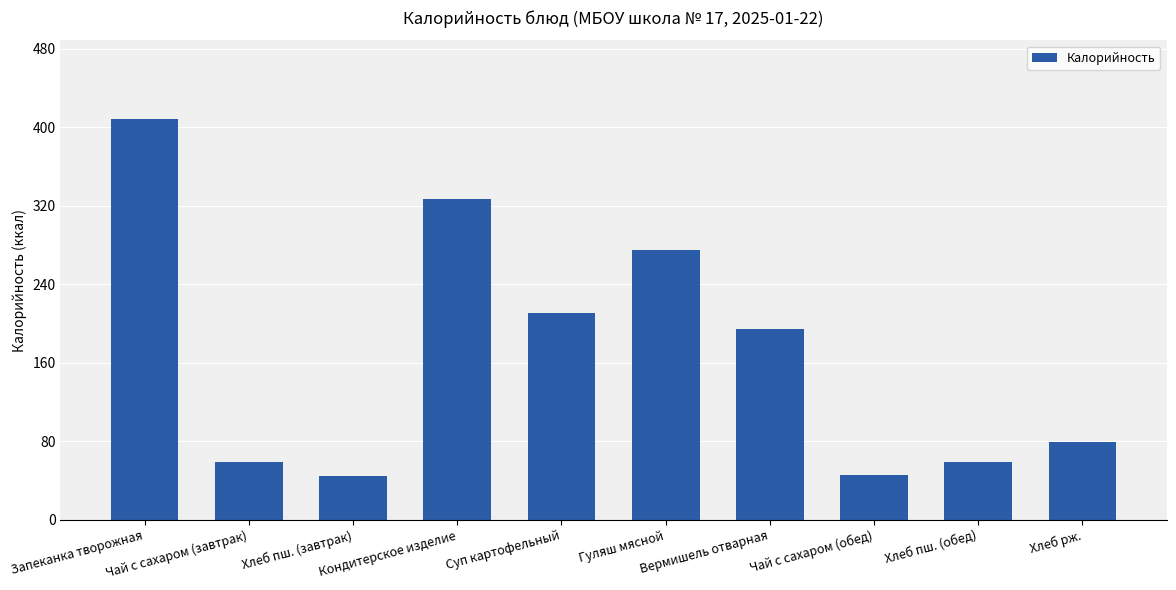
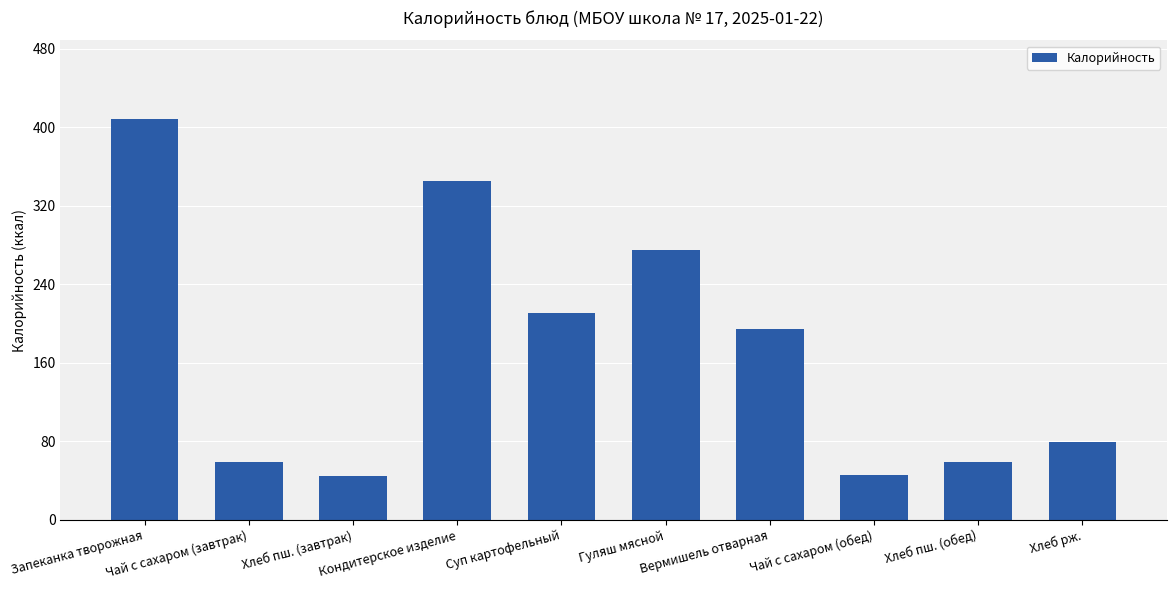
Кондитерское изделие: 330 -> 350
